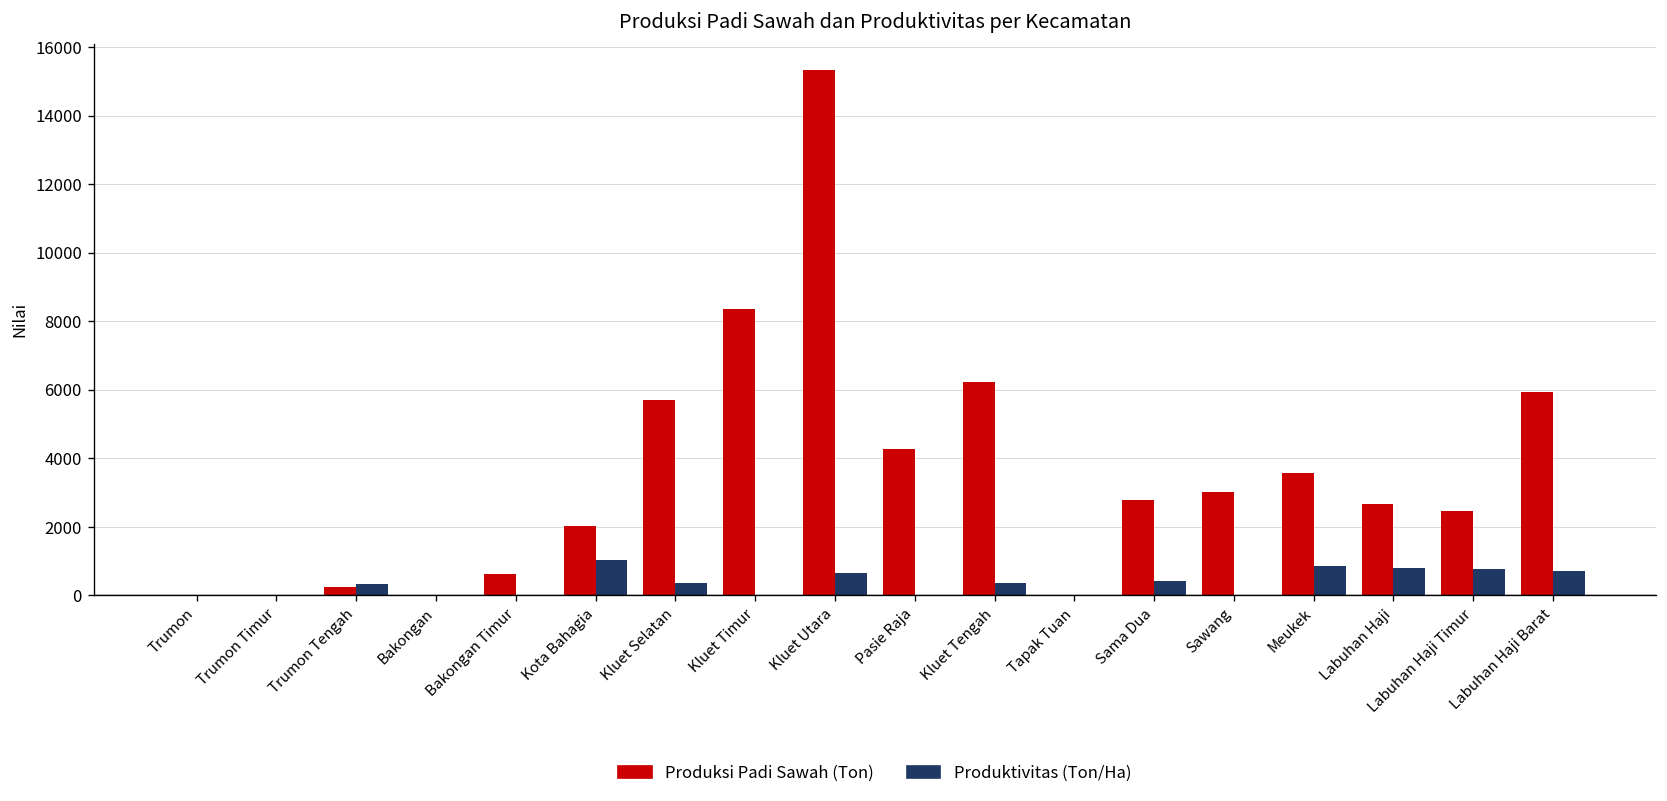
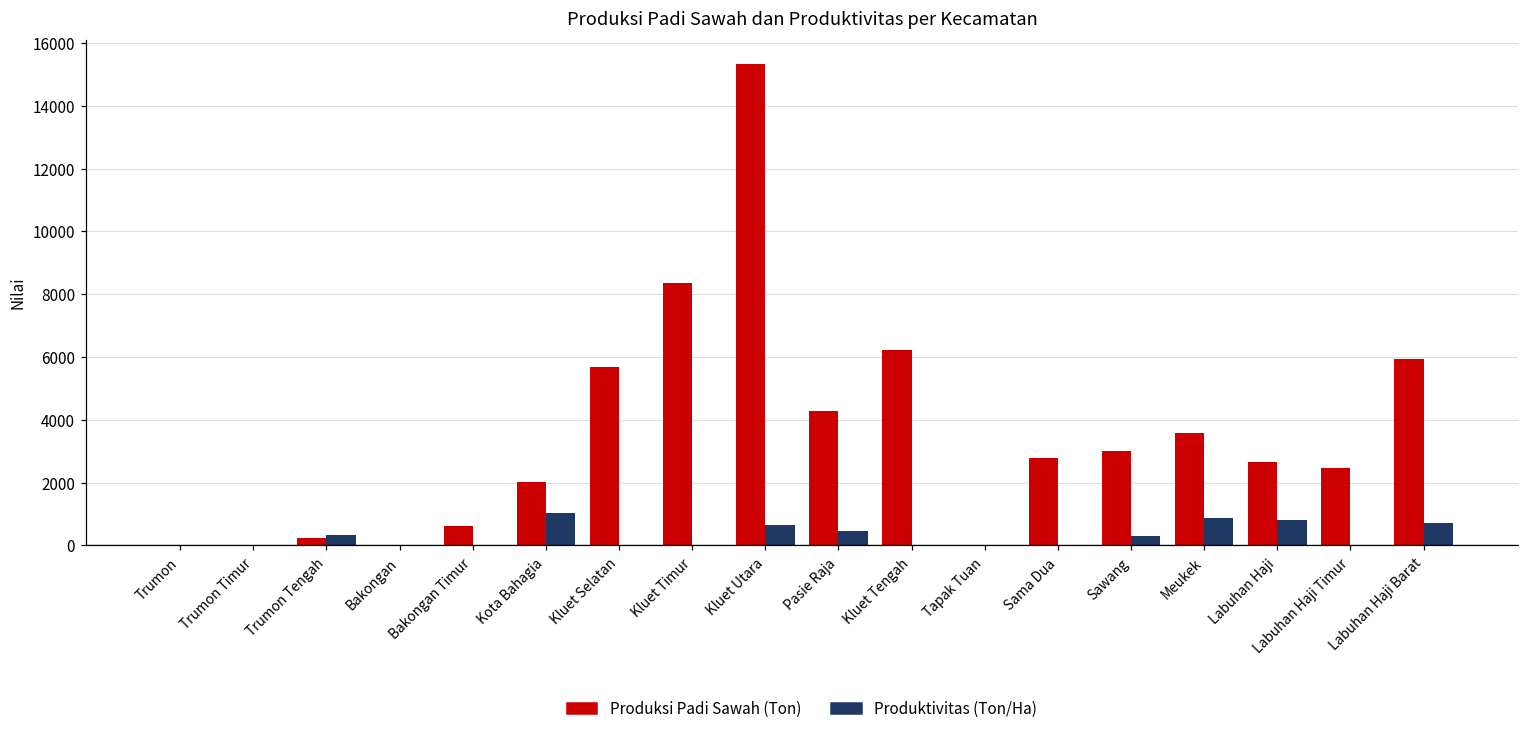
Produktivitas (Ton/Ha), Kluet Selatan: 400 -> 0
Produktivitas (Ton/Ha), Pasie Raja: 0 -> 400
Produktivitas (Ton/Ha), Kluet Tengah: 300 -> 0
Produktivitas (Ton/Ha), Sama Dua: 400 -> 0
Produktivitas (Ton/Ha), Sawang: 0 -> 300
Produktivitas (Ton/Ha), Labuhan Haji Timur: 800 -> 0
